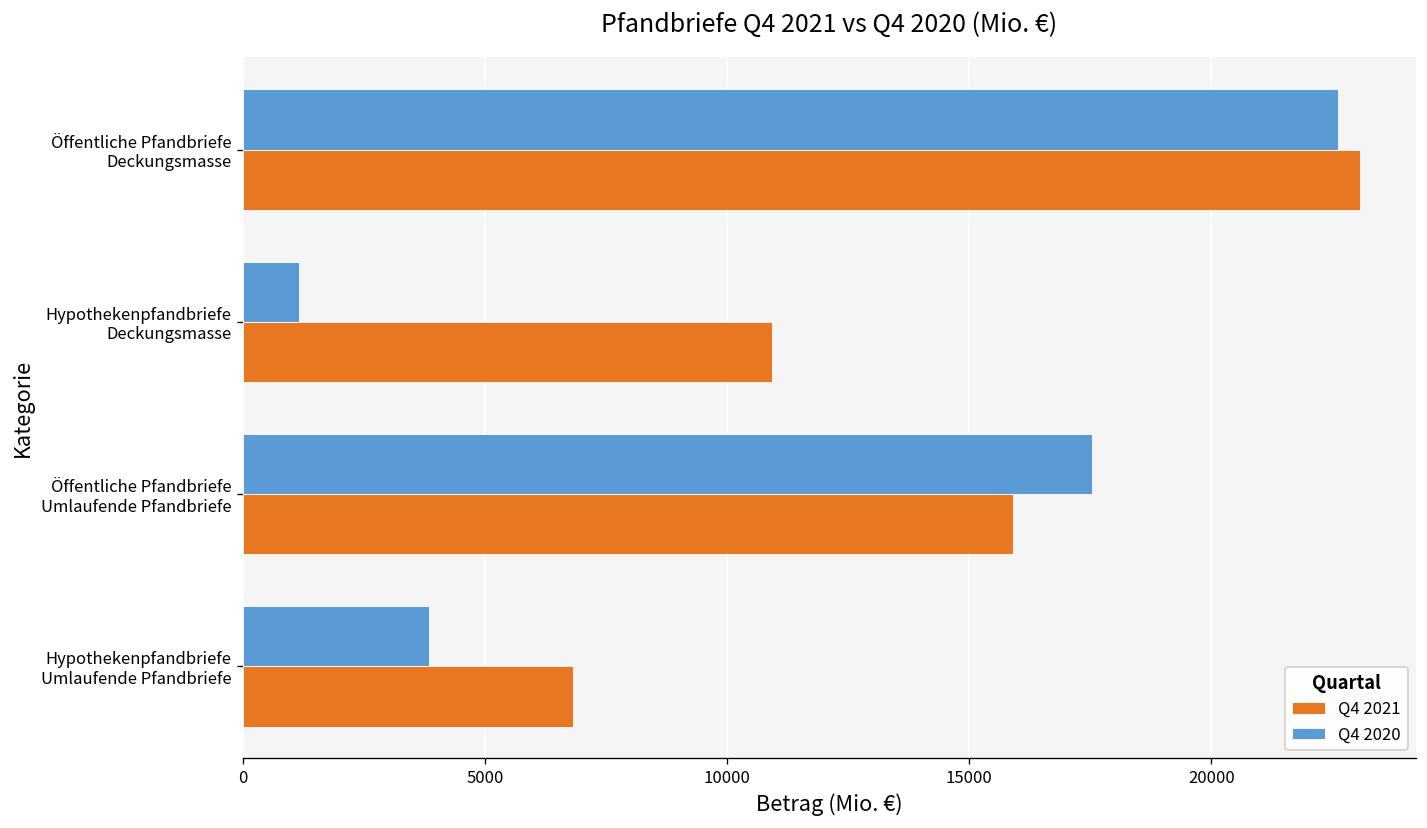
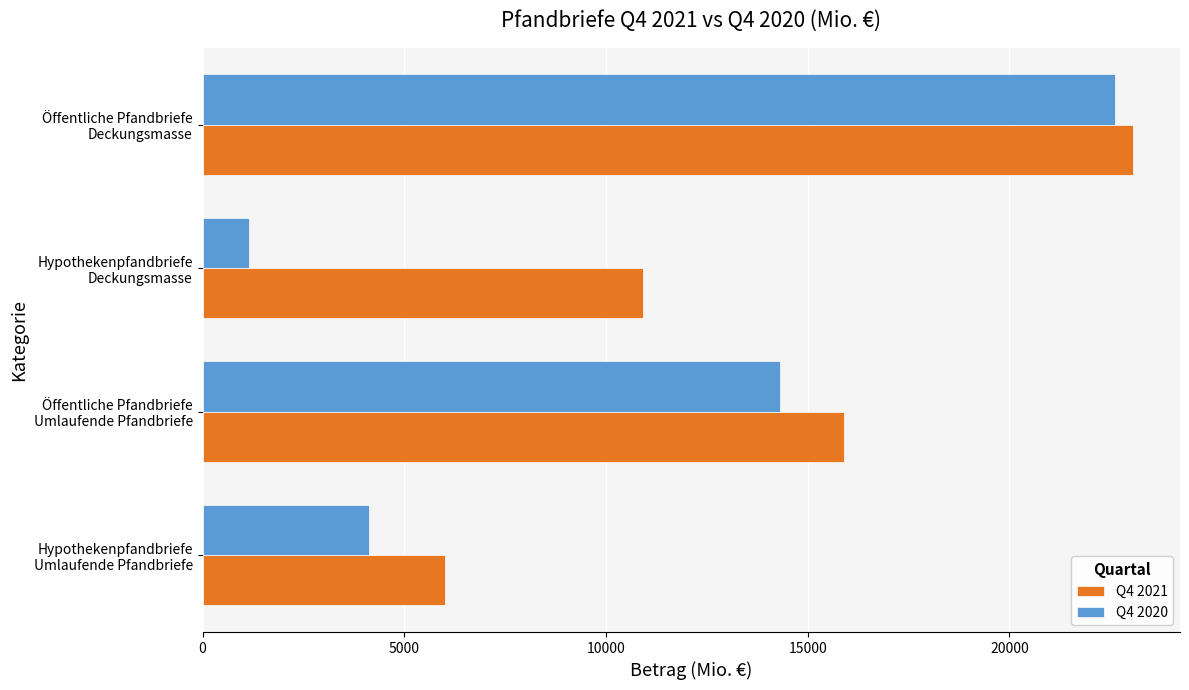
Q4 2020, Öffentliche Pfandbriefe Umlaufende Pfandbriefe: 17500 -> 14300
Q4 2020, Hypothekenpfandbriefe Umlaufende Pfandbriefe: 3800 -> 4100
Q4 2021, Hypothekenpfandbriefe Umlaufende Pfandbriefe: 6800 -> 6000
